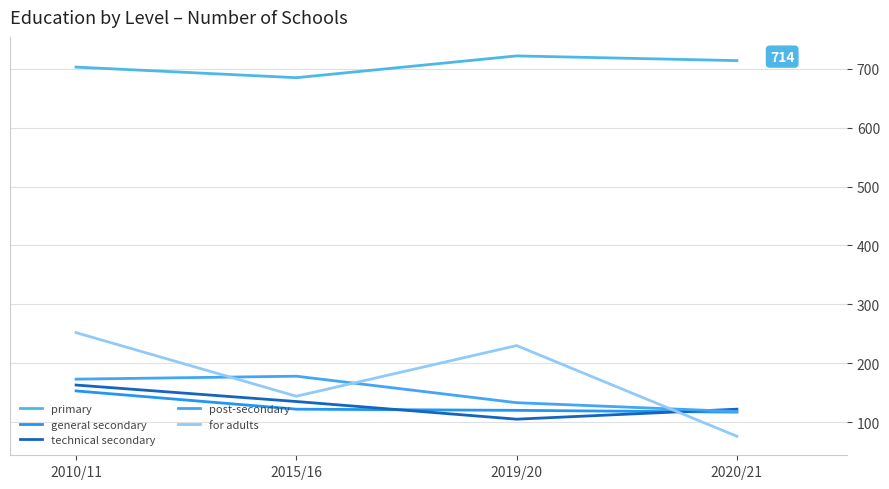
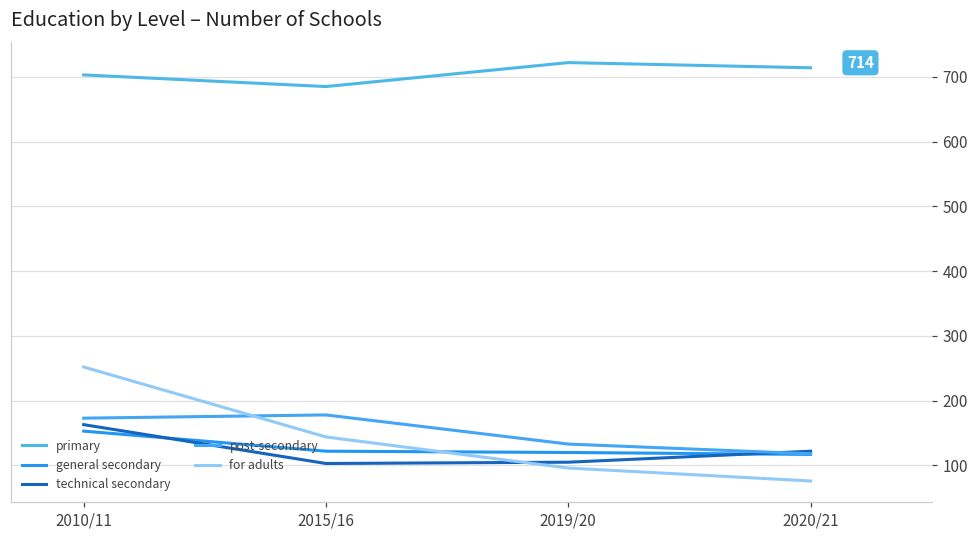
technical secondary, 2015/16: 140 -> 100
for adults, 2019/20: 230 -> 100
